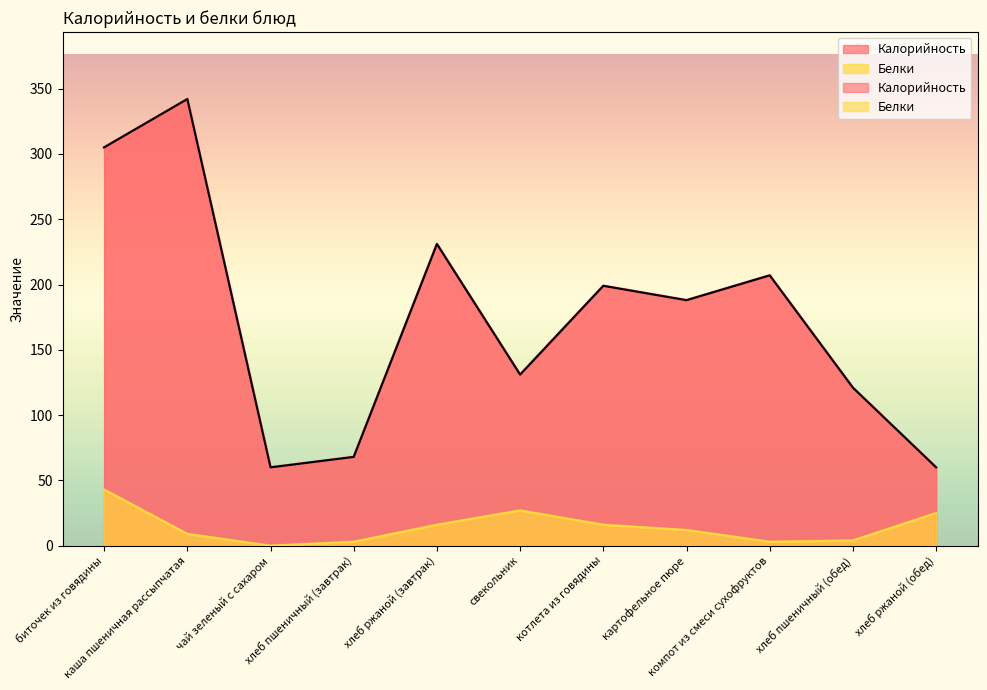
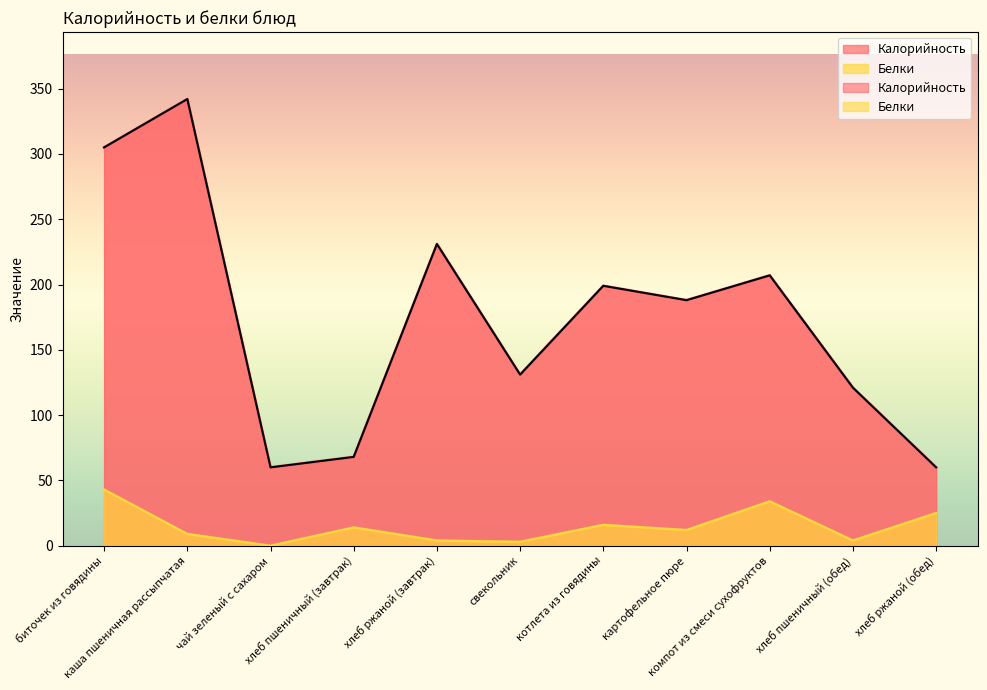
Белки, хлеб пшеничный (завтрак): 3 -> 14
Белки, хлеб ржаной (завтрак): 16 -> 4
Белки, свекольник: 27 -> 3
Белки, компот из смеси сухофруктов: 3 -> 34
